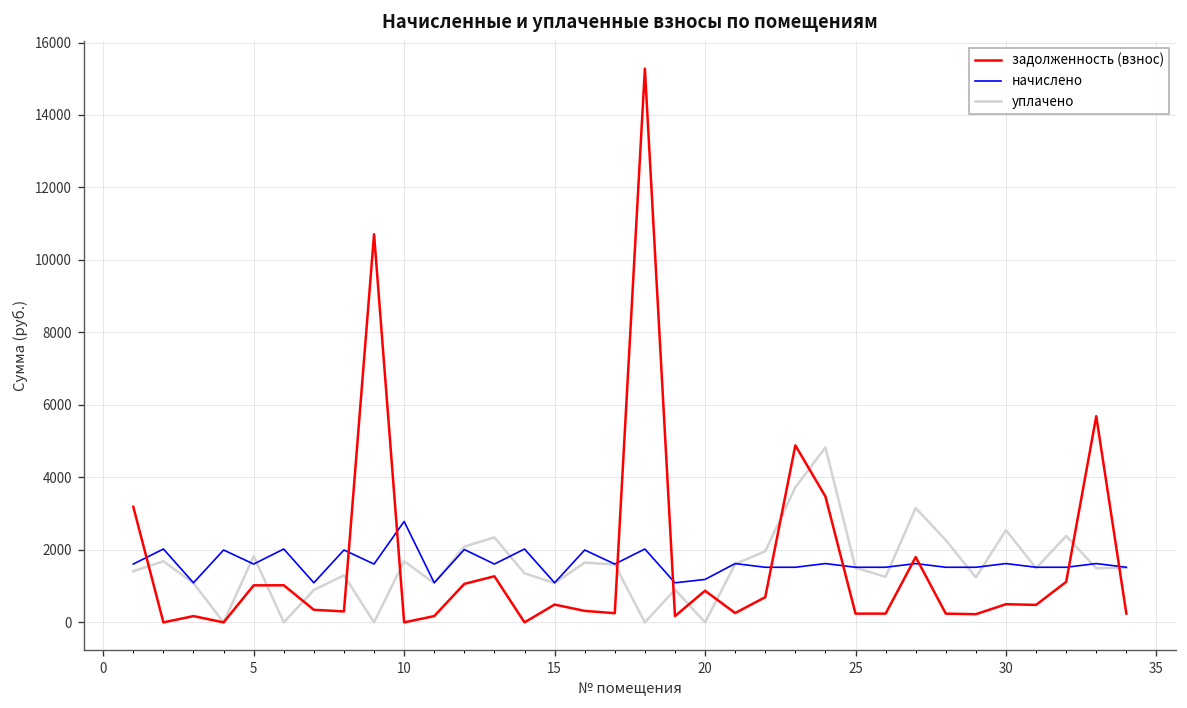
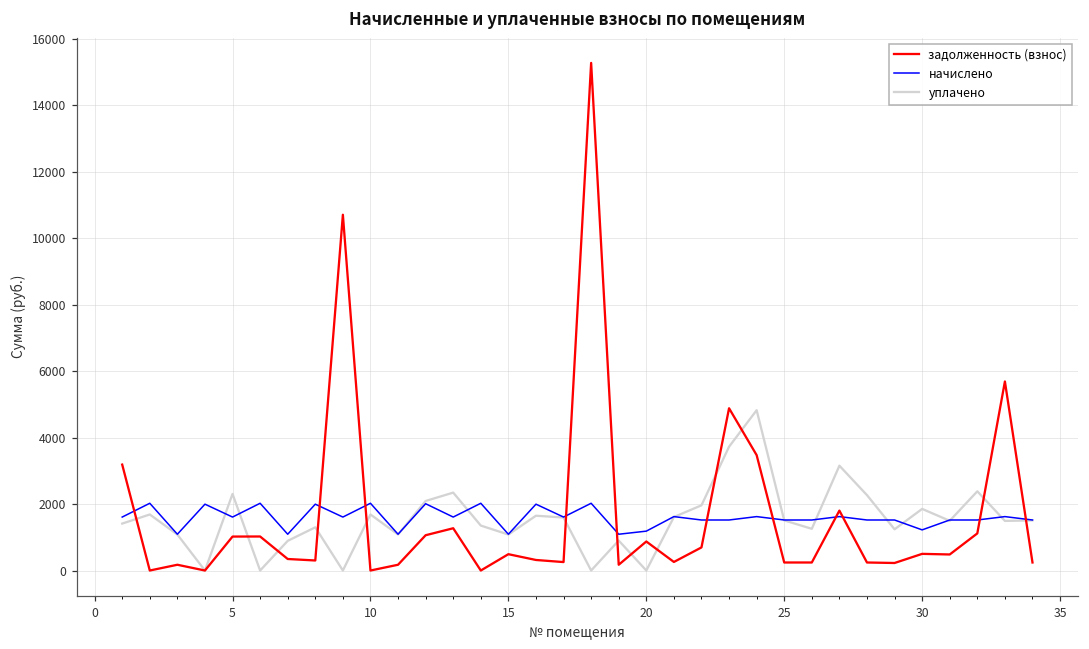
уплачено, 5: 1800 -> 2300
начислено, 10: 2800 -> 2000
начислено, 30: 1600 -> 1200
уплачено, 30: 2500 -> 1900
